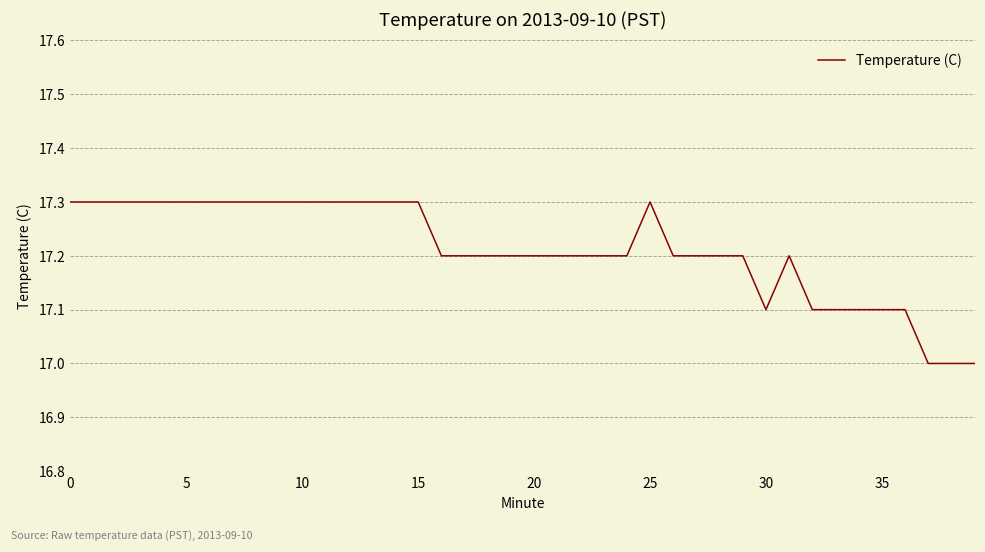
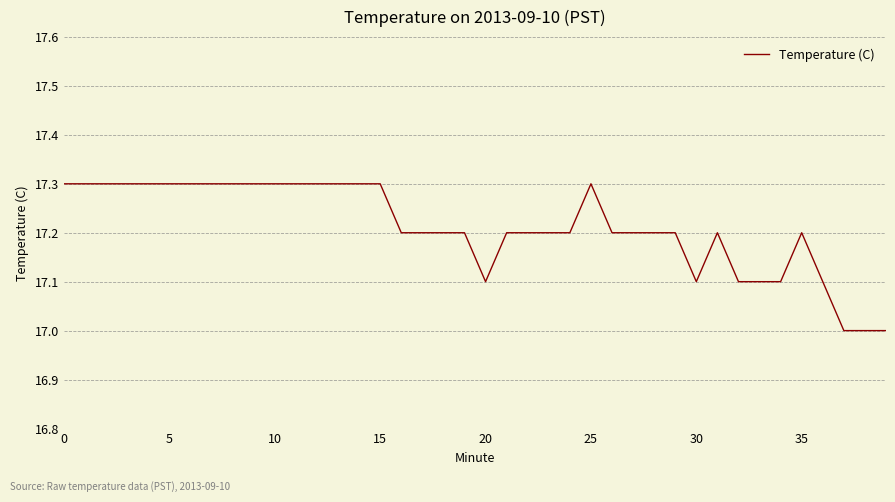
20: 17.2 -> 17.1
35: 17.1 -> 17.2
